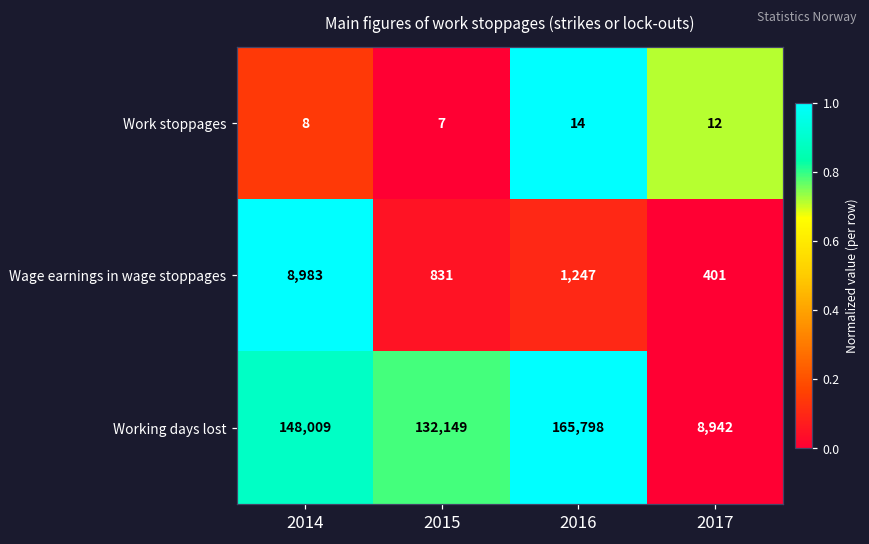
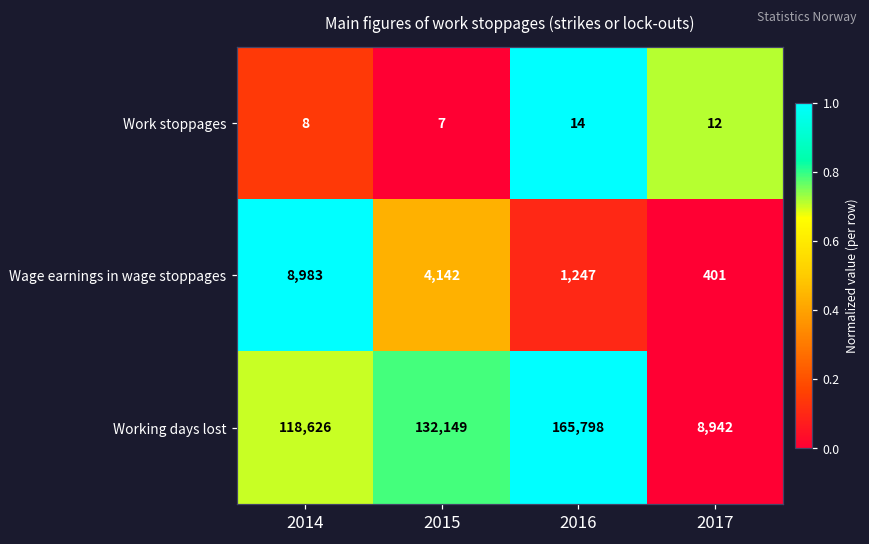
Wage earnings in wage stoppages, 2015: 831 -> 4,142
Working days lost, 2014: 148,009 -> 118,626
